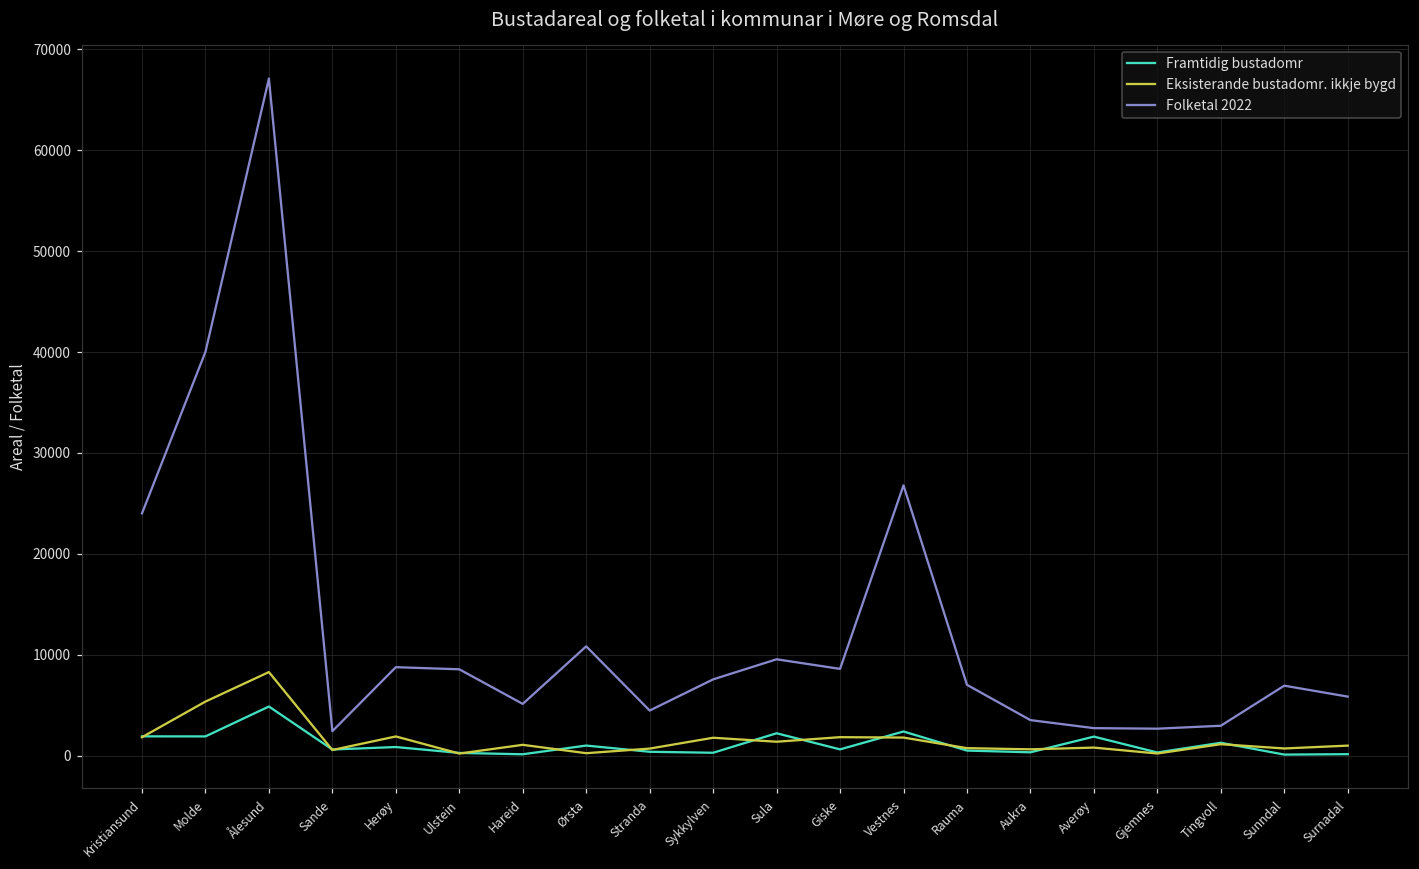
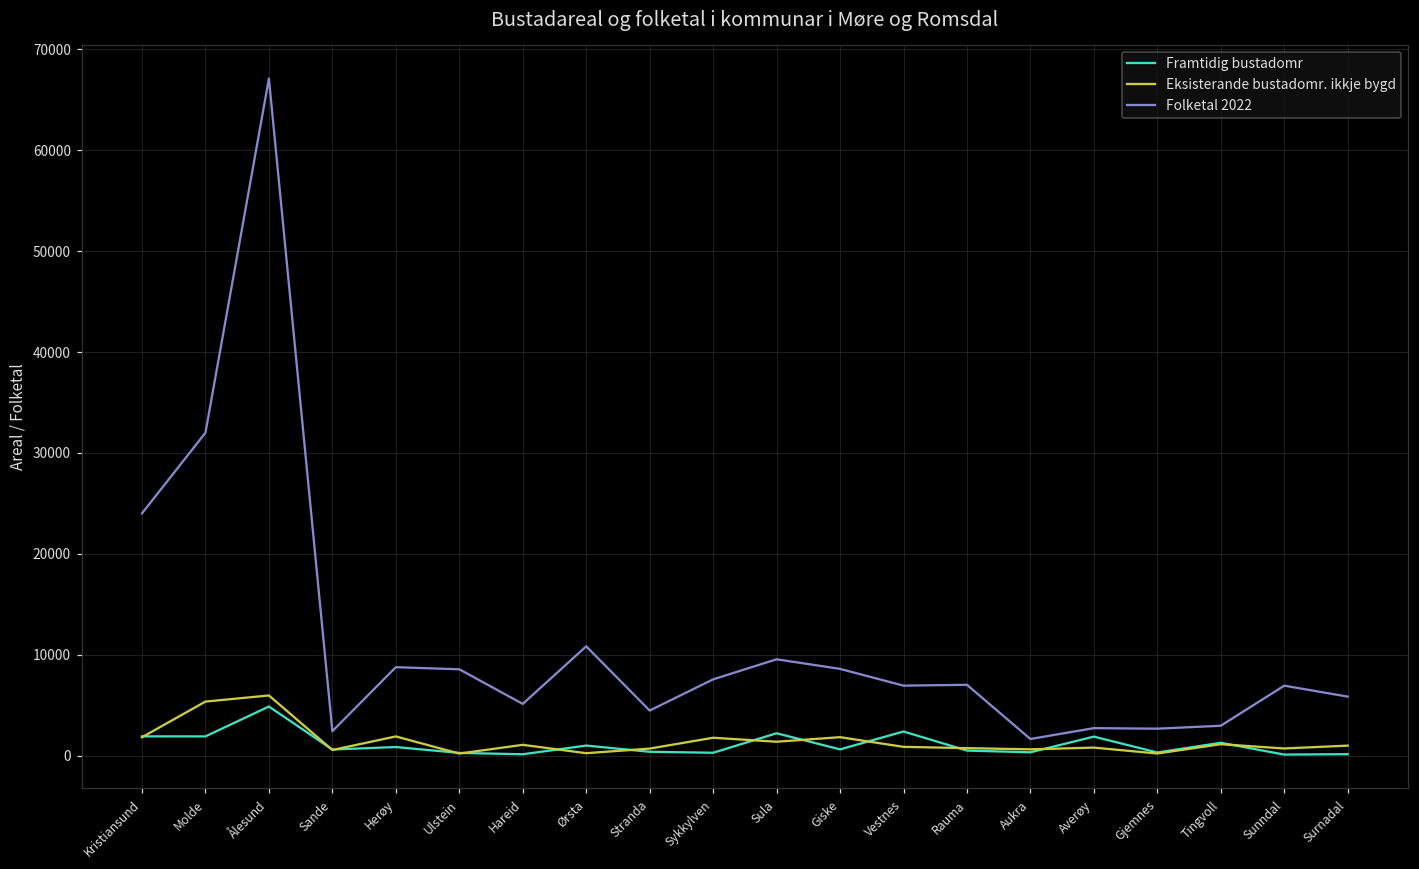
Folketal 2022, Molde: 40000 -> 32000
Eksisterande bustadomr. ikkje bygd, Ålesund: 8000 -> 6000
Eksisterande bustadomr. ikkje bygd, Vestnes: 2000 -> 1000
Folketal 2022, Vestnes: 27000 -> 7000
Folketal 2022, Aukra: 4000 -> 2000
